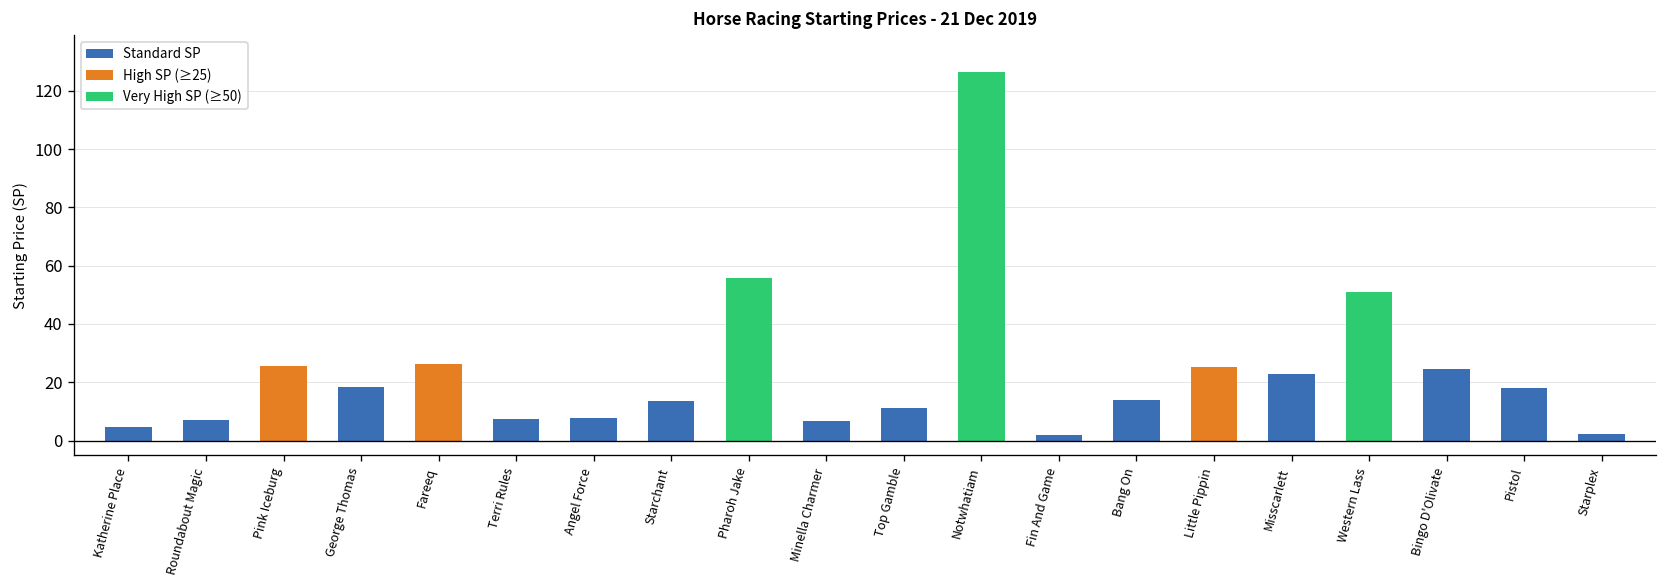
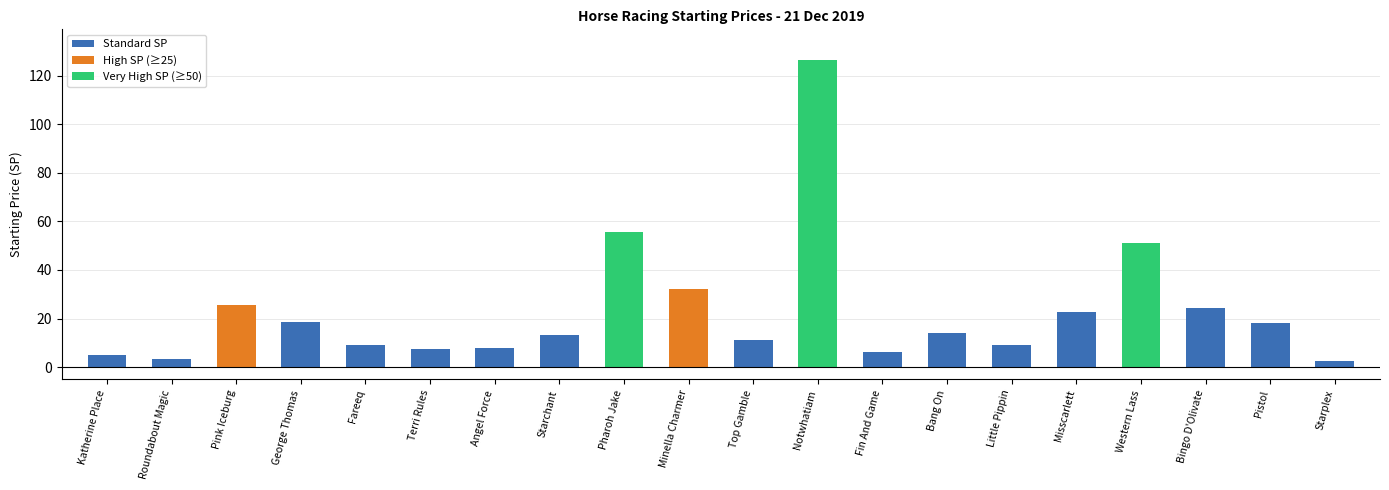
Roundabout Magic: 7 -> 4
Fareeq: 26 -> 9
Minella Charmer: 7 -> 32
Fin And Game: 2 -> 6
Little Pippin: 25 -> 9
